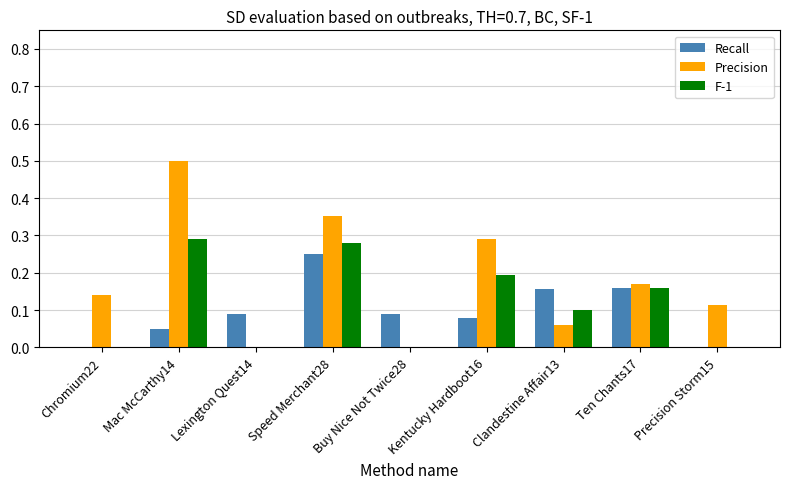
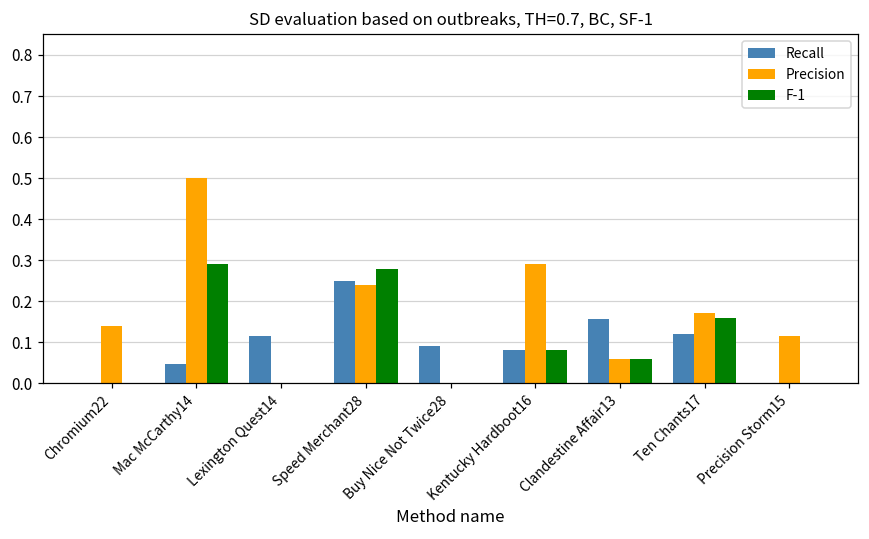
Recall, Lexington Quest14: 0.09 -> 0.12
Precision, Speed Merchant28: 0.35 -> 0.24
F-1, Kentucky Hardboot16: 0.19 -> 0.08
F-1, Clandestine Affair13: 0.10 -> 0.06
Recall, Ten Chants17: 0.16 -> 0.12
